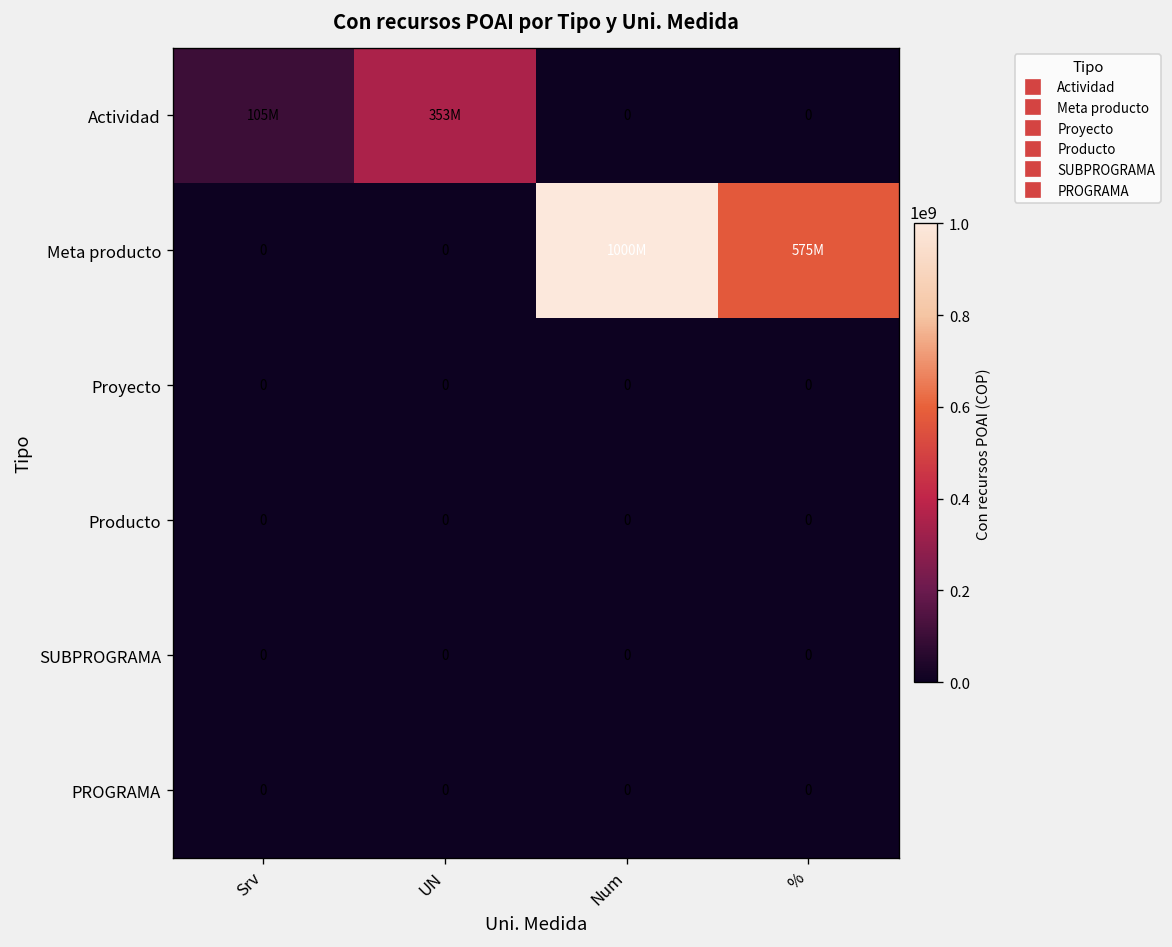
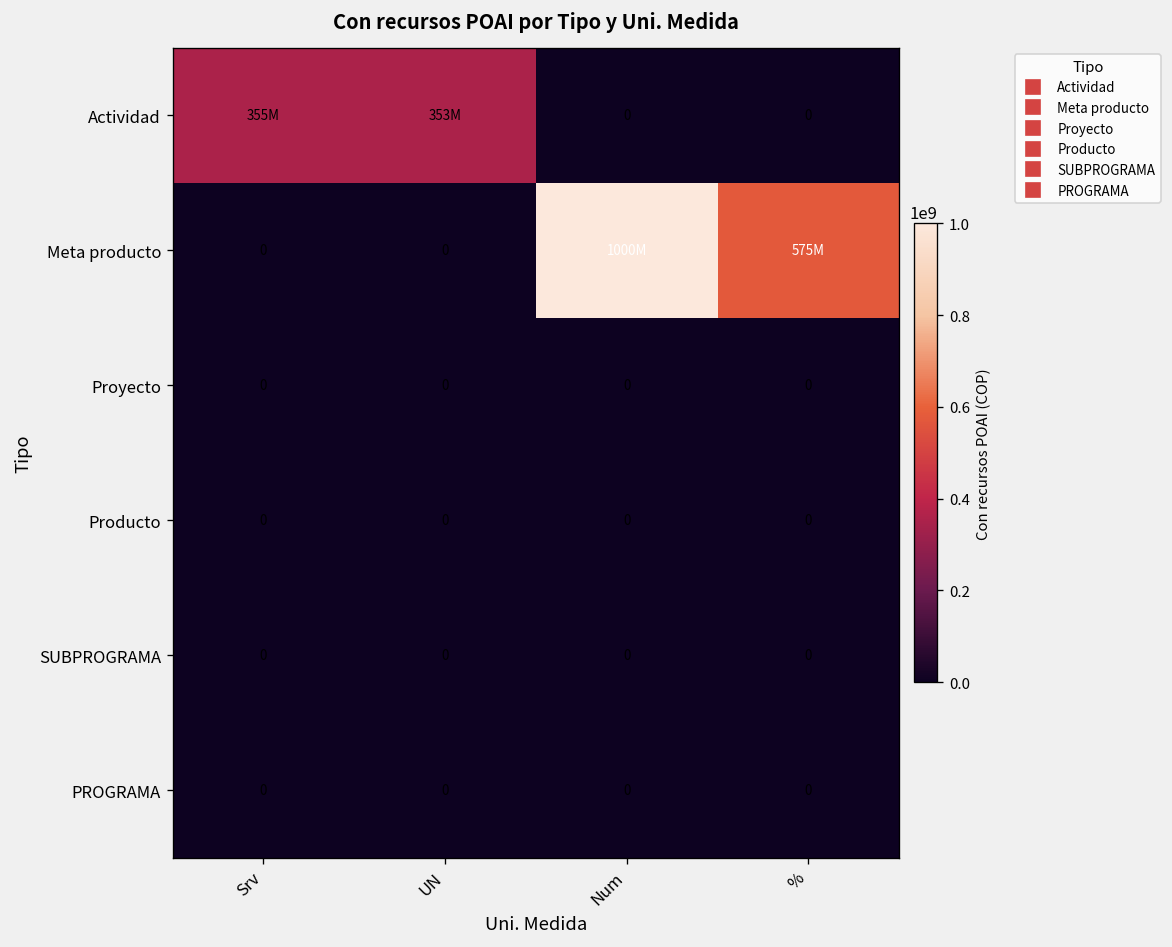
Actividad, Srv: 105M -> 355M
